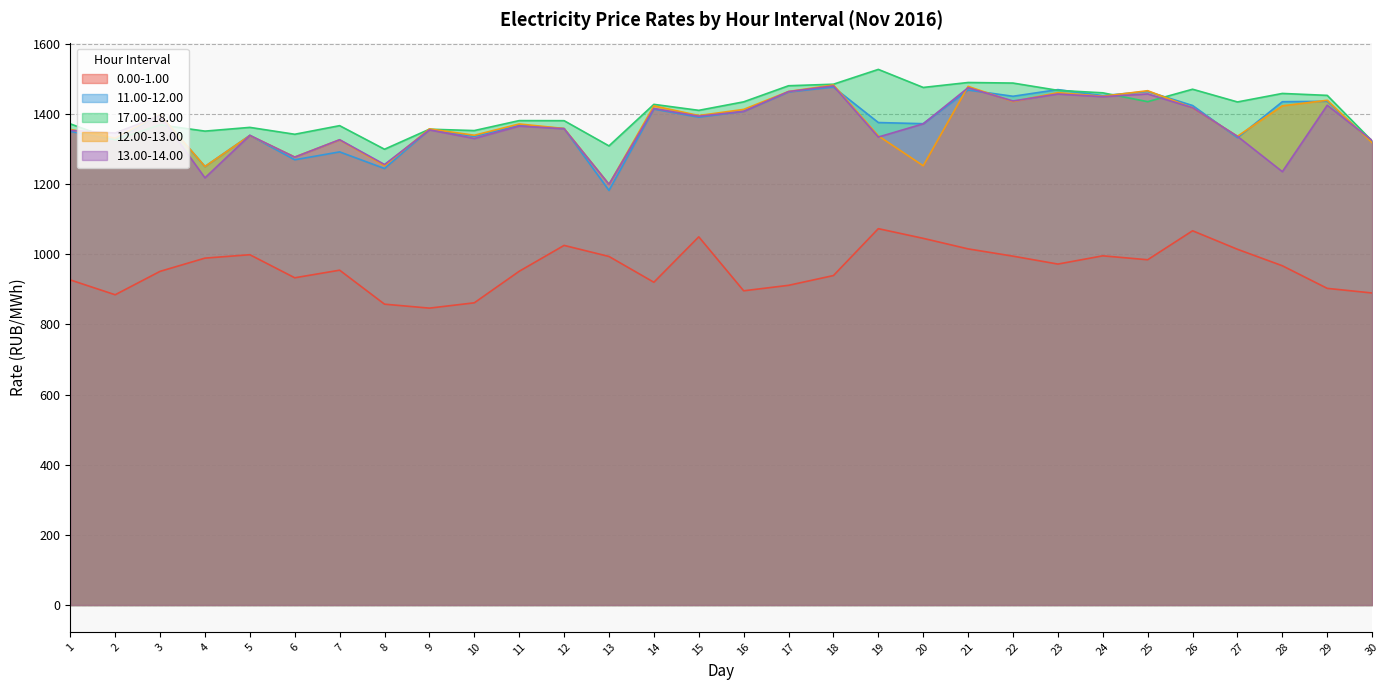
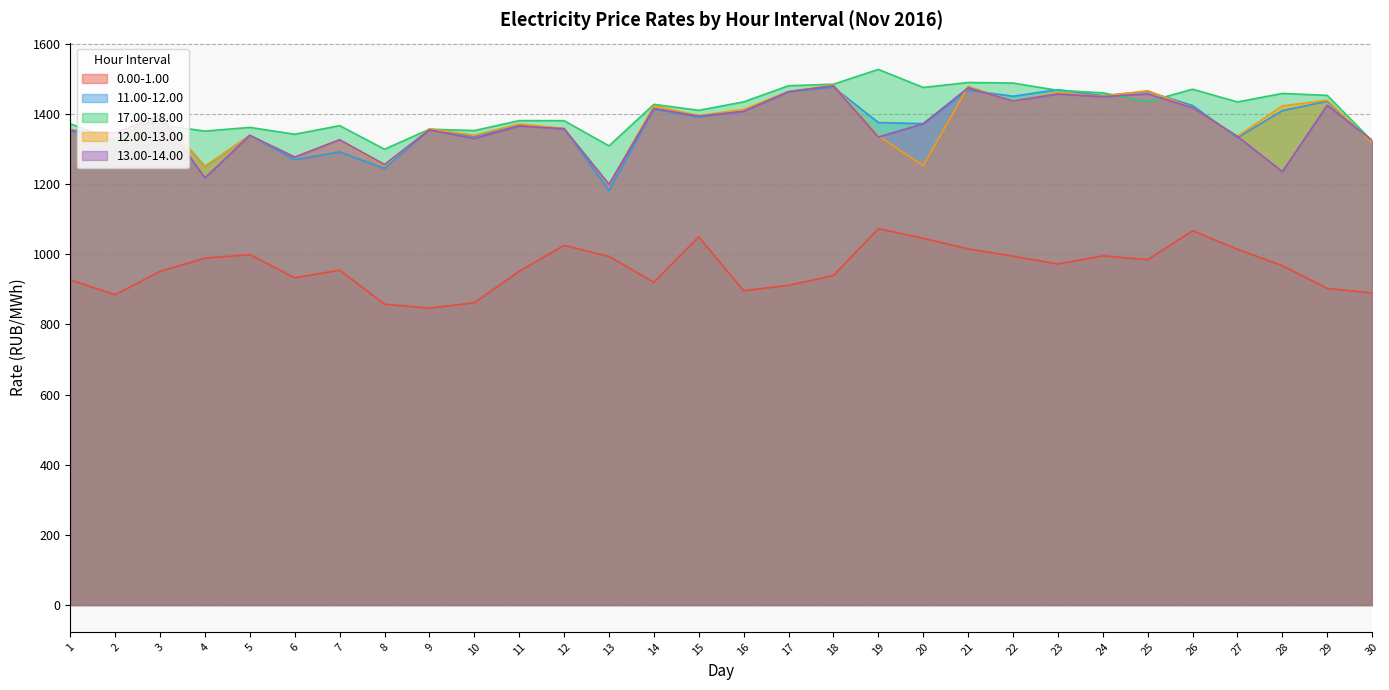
11.00-12.00, 28: 1430 -> 1410
